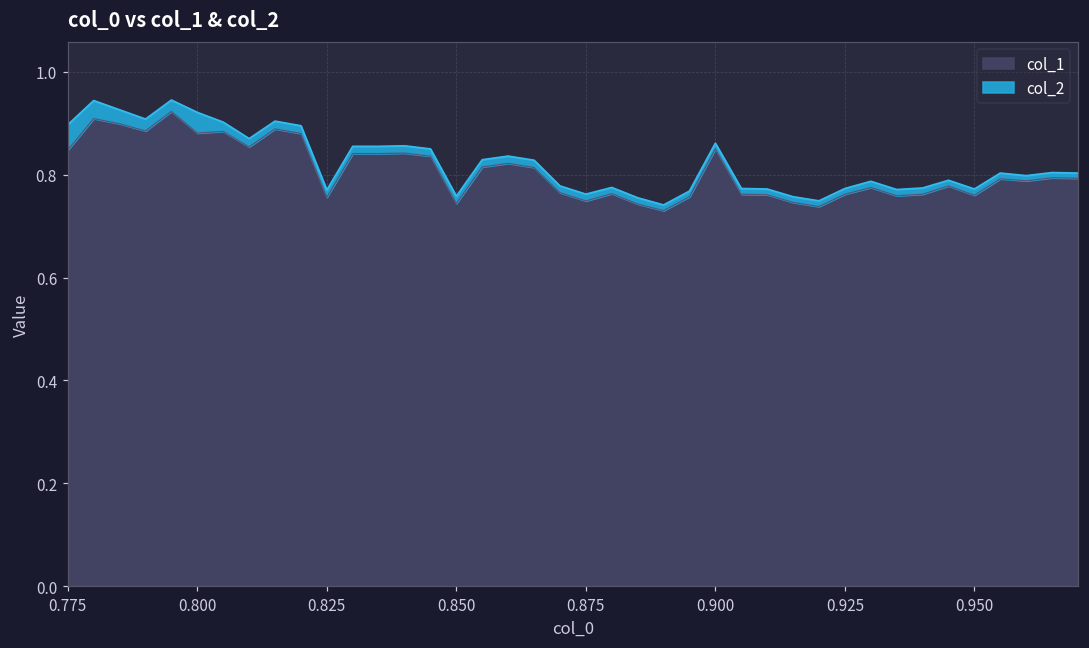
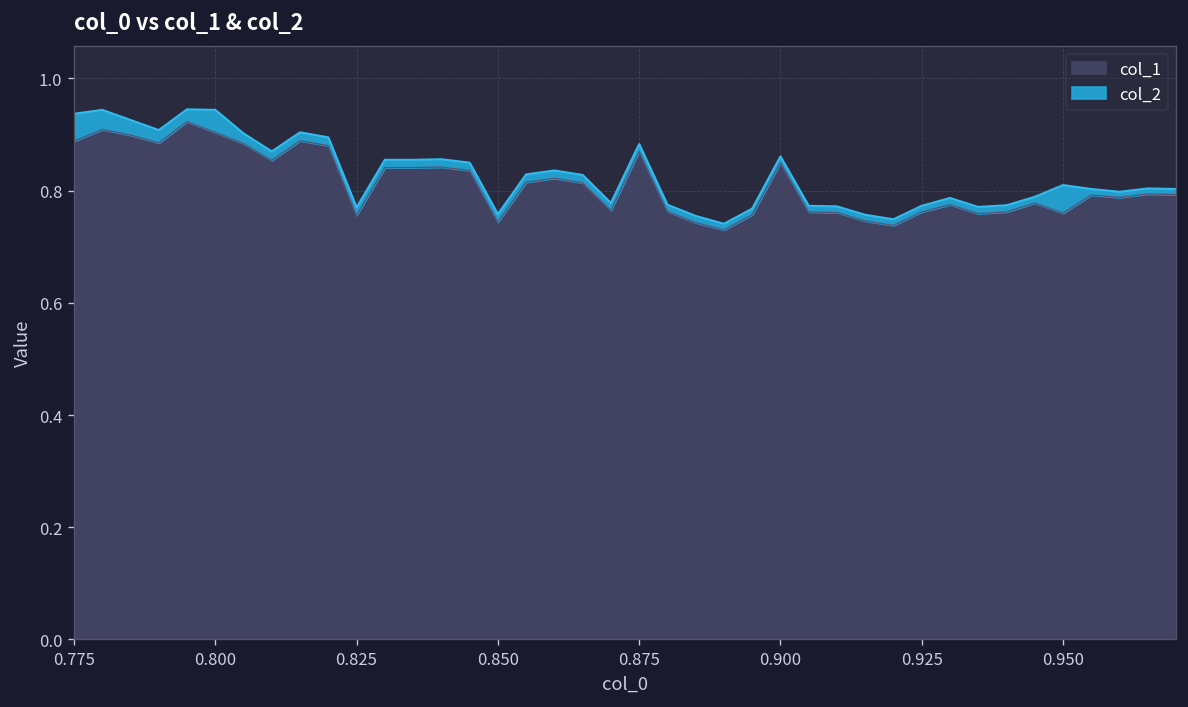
col_1, 0.775: 0.85 -> 0.89
col_1, 0.800: 0.88 -> 0.90
col_1, 0.875: 0.75 -> 0.87
col_2, 0.950: 0.01 -> 0.05
